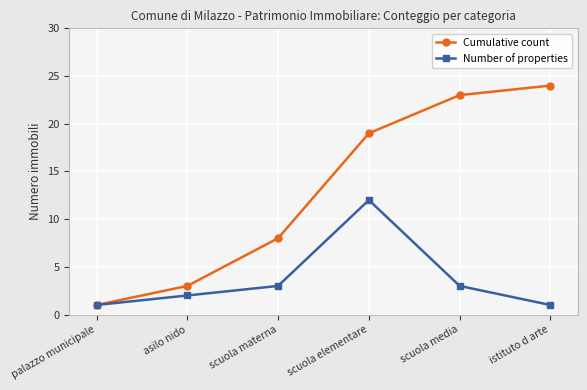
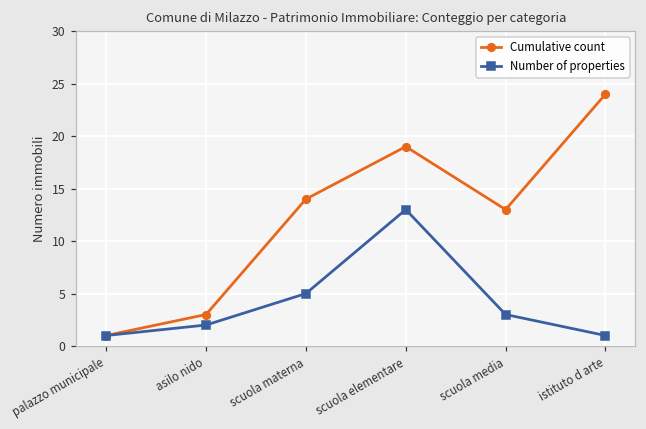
Cumulative count, scuola materna: 8 -> 14
Number of properties, scuola materna: 3 -> 5
Number of properties, scuola elementare: 12 -> 13
Cumulative count, scuola media: 23 -> 13
